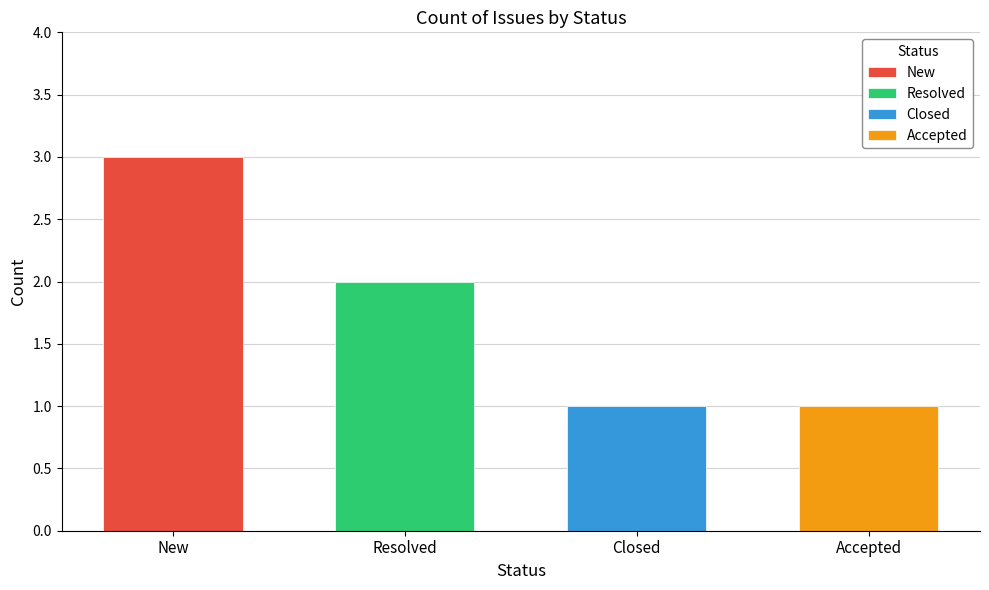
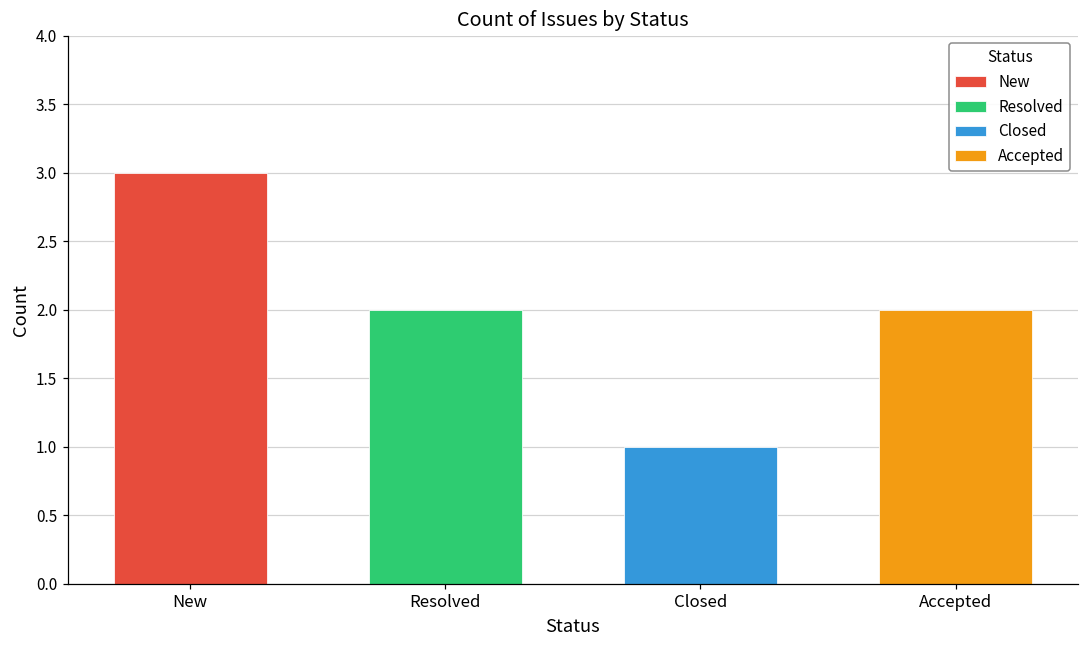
Accepted: 1 -> 2
